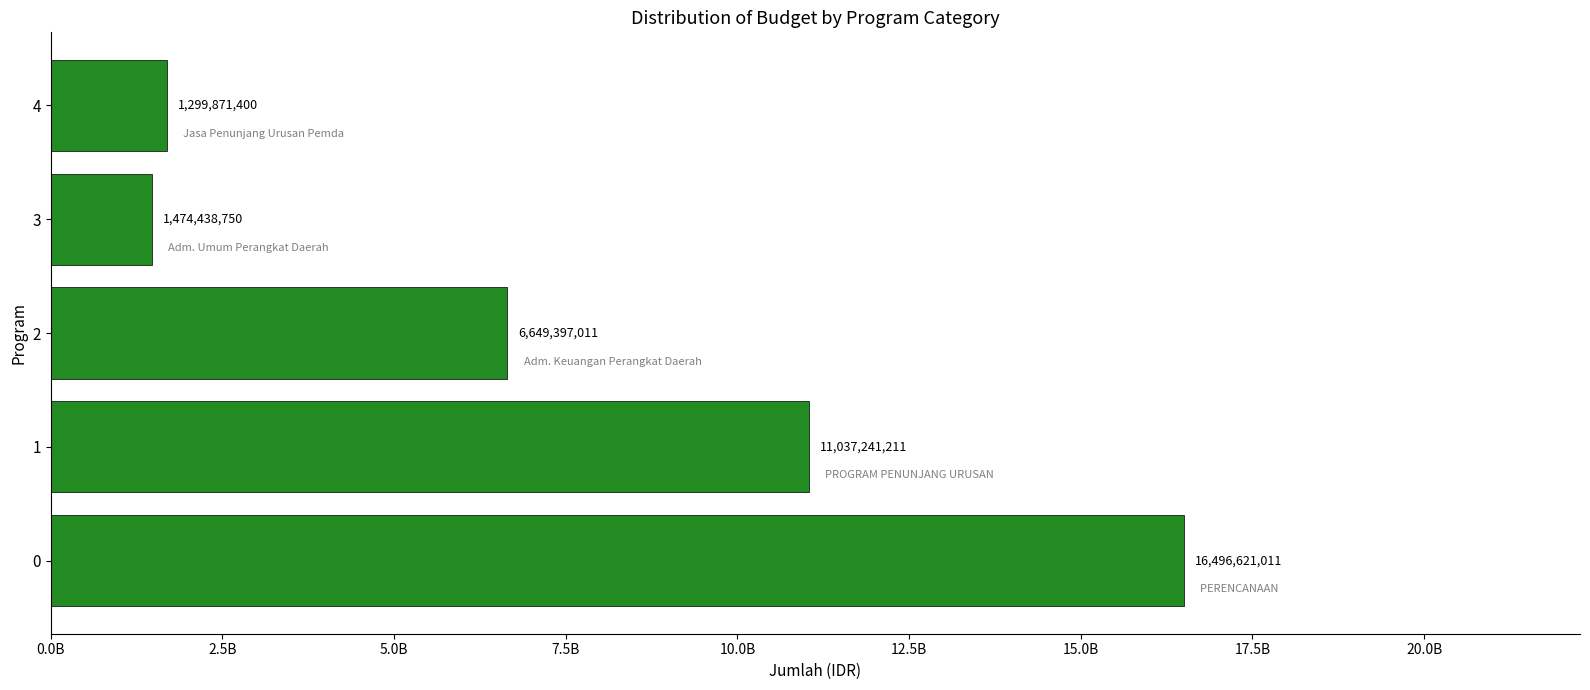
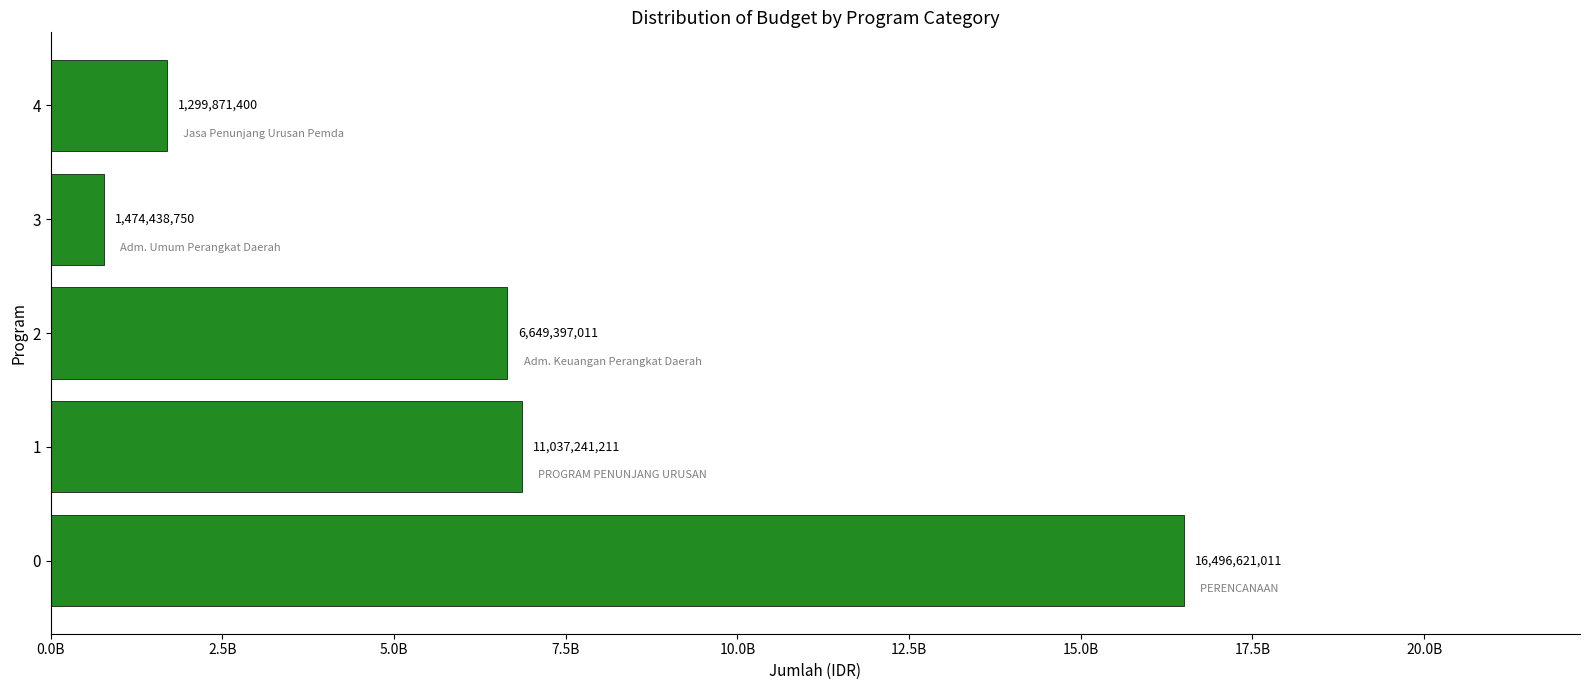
3: 1500000000 -> 800000000
1: 11000000000 -> 6900000000
